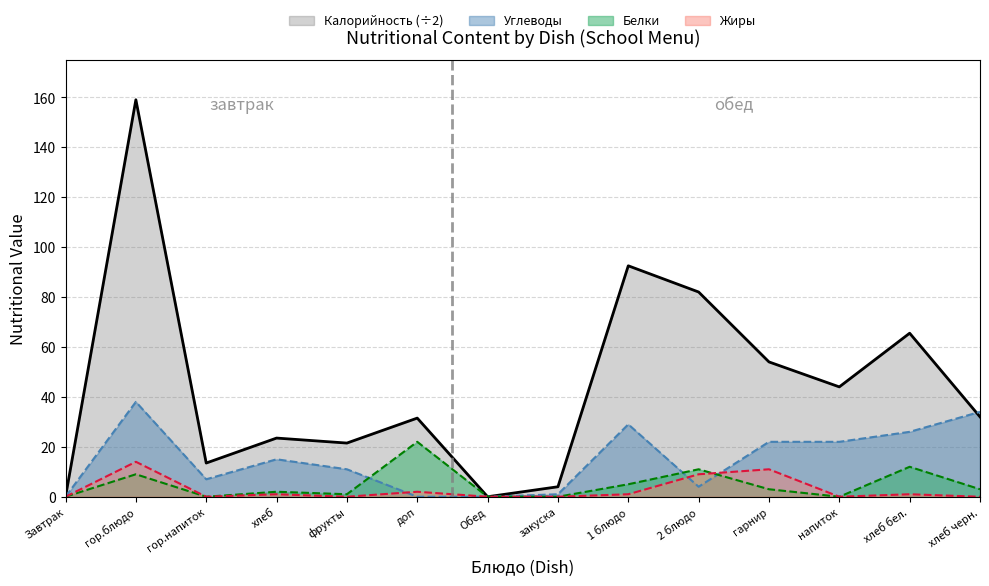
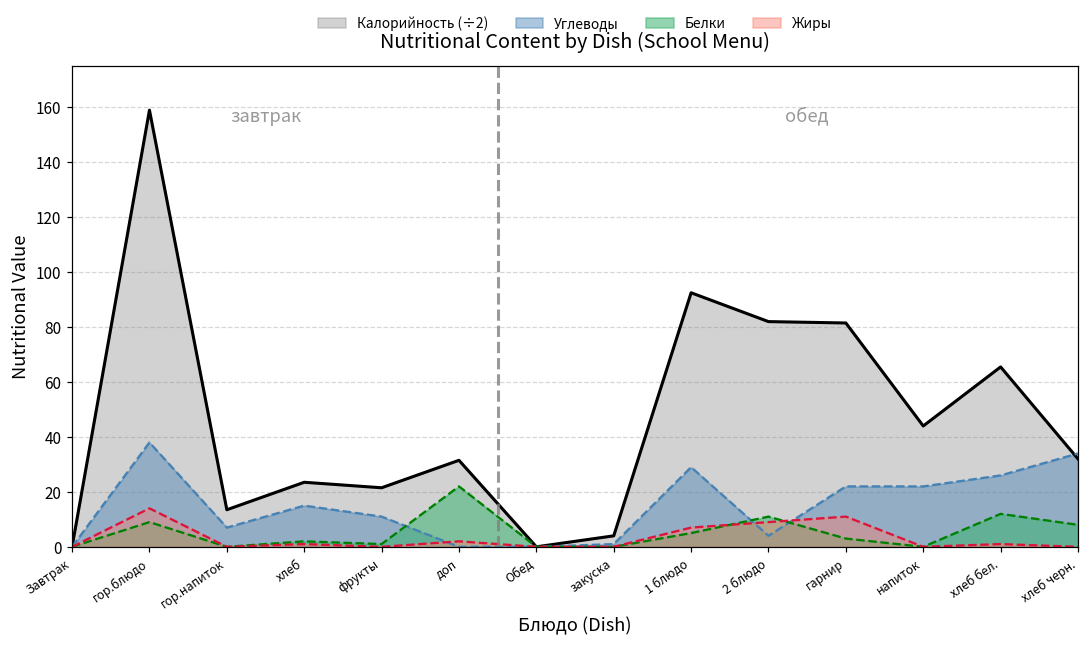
Жиры, 1 блюдо: 1 -> 7
Калорийность (÷2), гарнир: 54 -> 82
Белки, хлеб черн.: 3 -> 8
